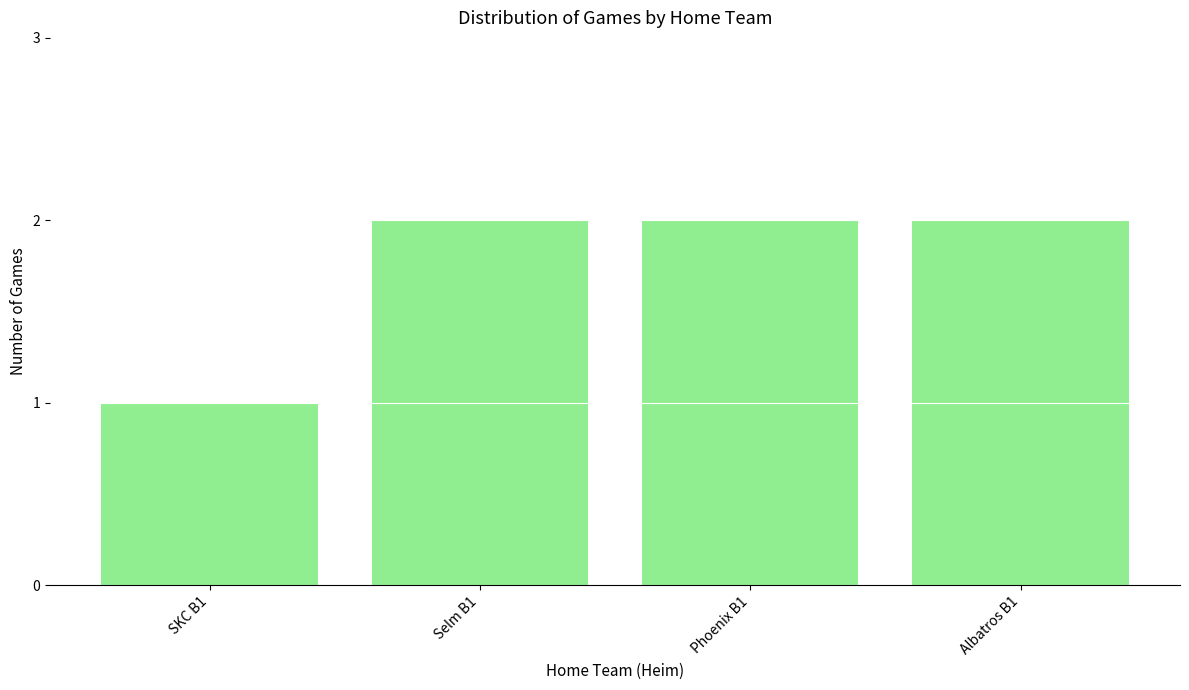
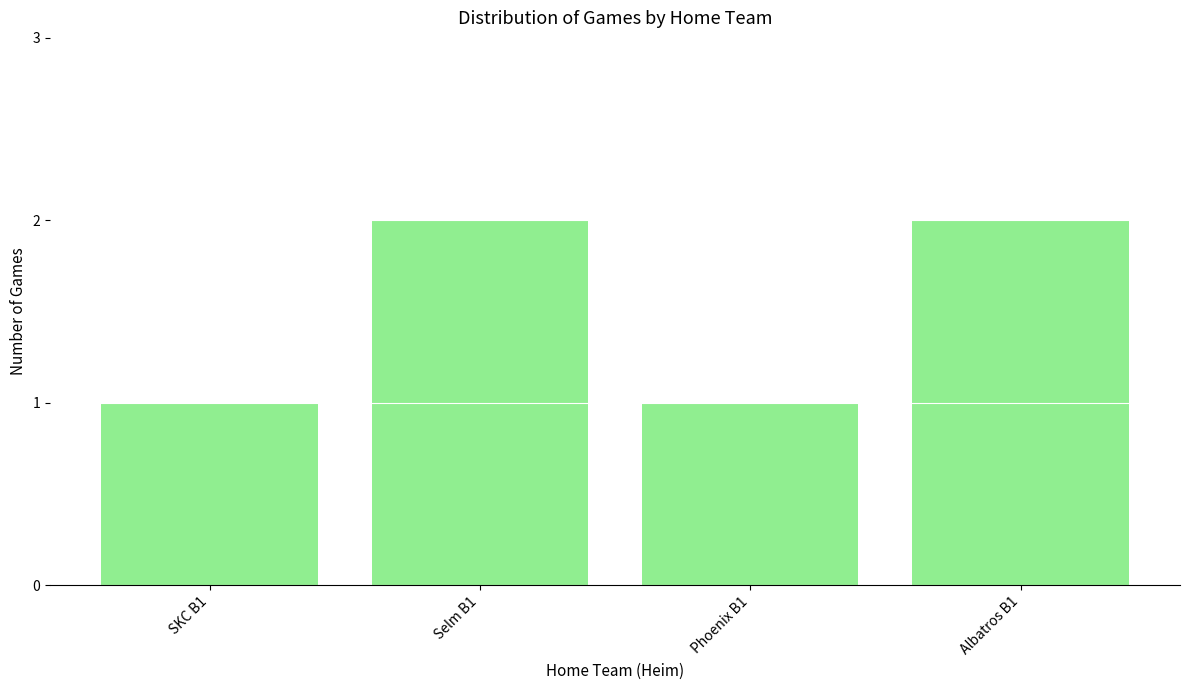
Phoenix B1: 2 -> 1
